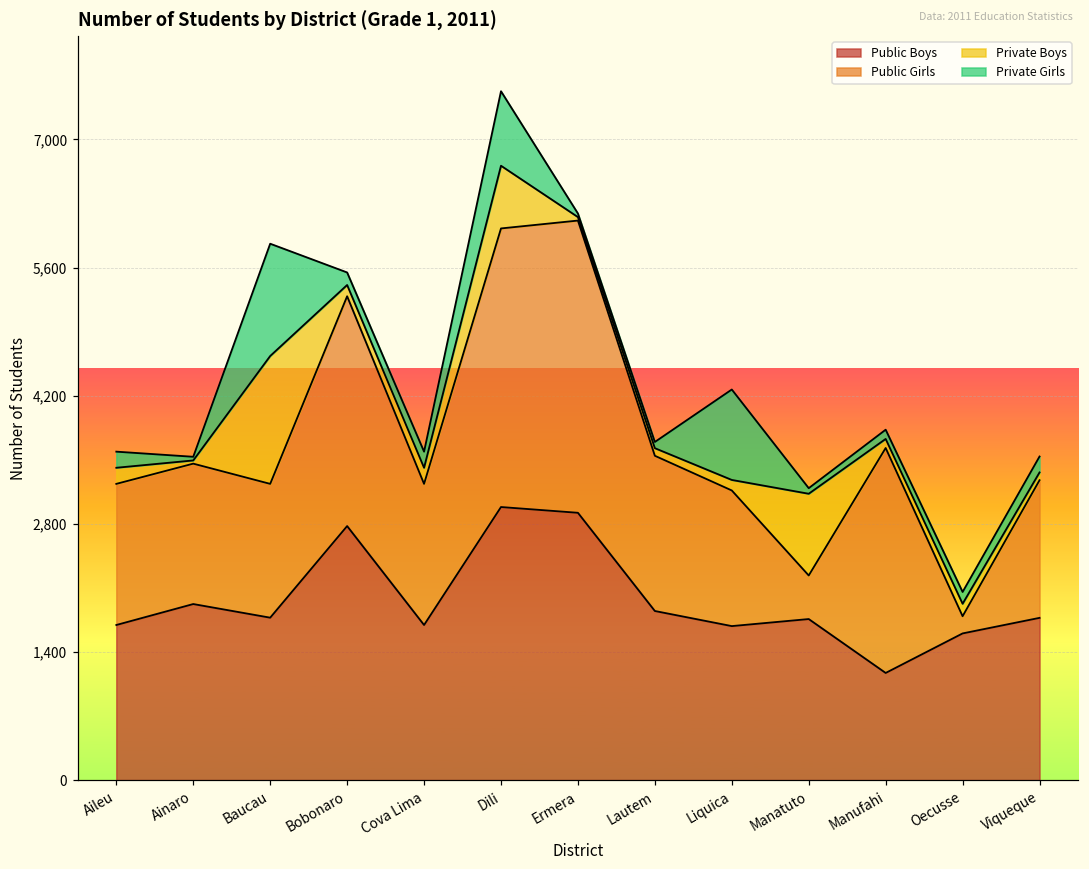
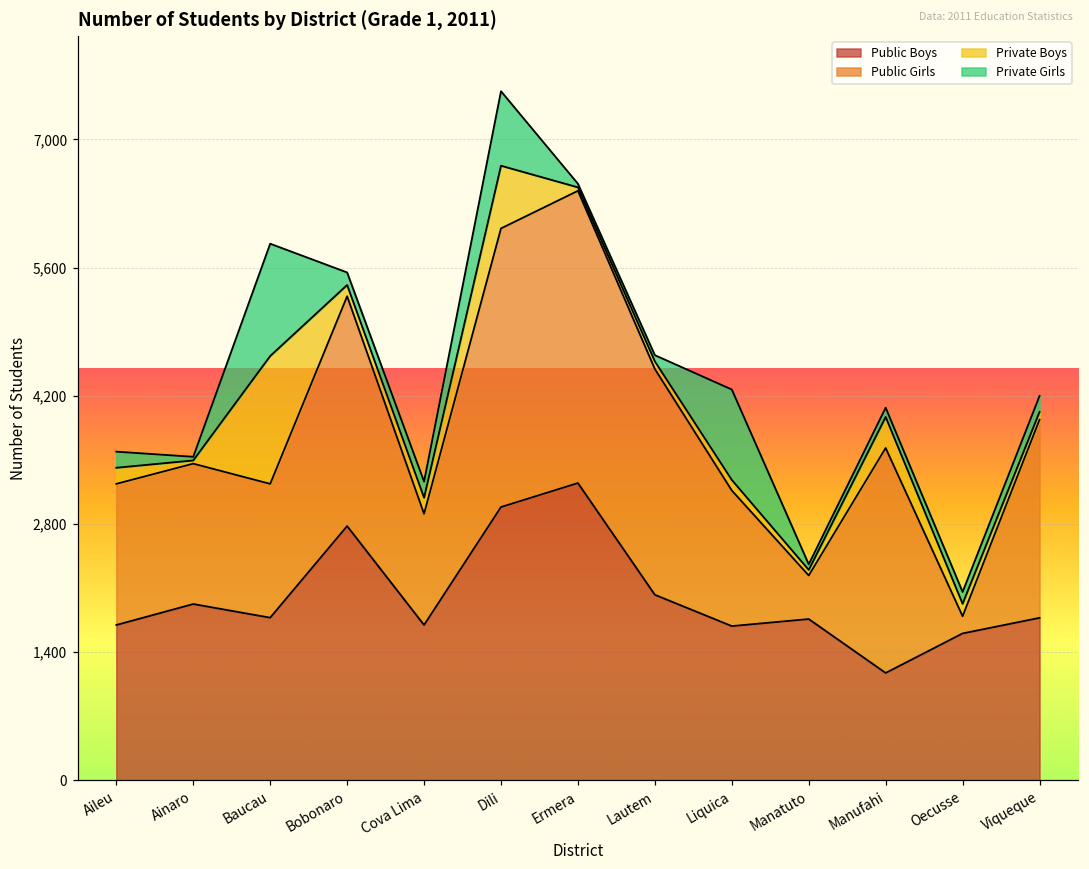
Public Girls, Cova Lima: 1,500 -> 1,200
Public Boys, Ermera: 2,900 -> 3,200
Public Boys, Lautem: 1,800 -> 2,000
Public Girls, Lautem: 1,700 -> 2,500
Private Boys, Manatuto: 900 -> 100
Private Boys, Manufahi: 100 -> 300
Public Girls, Viqueque: 1,500 -> 2,200
